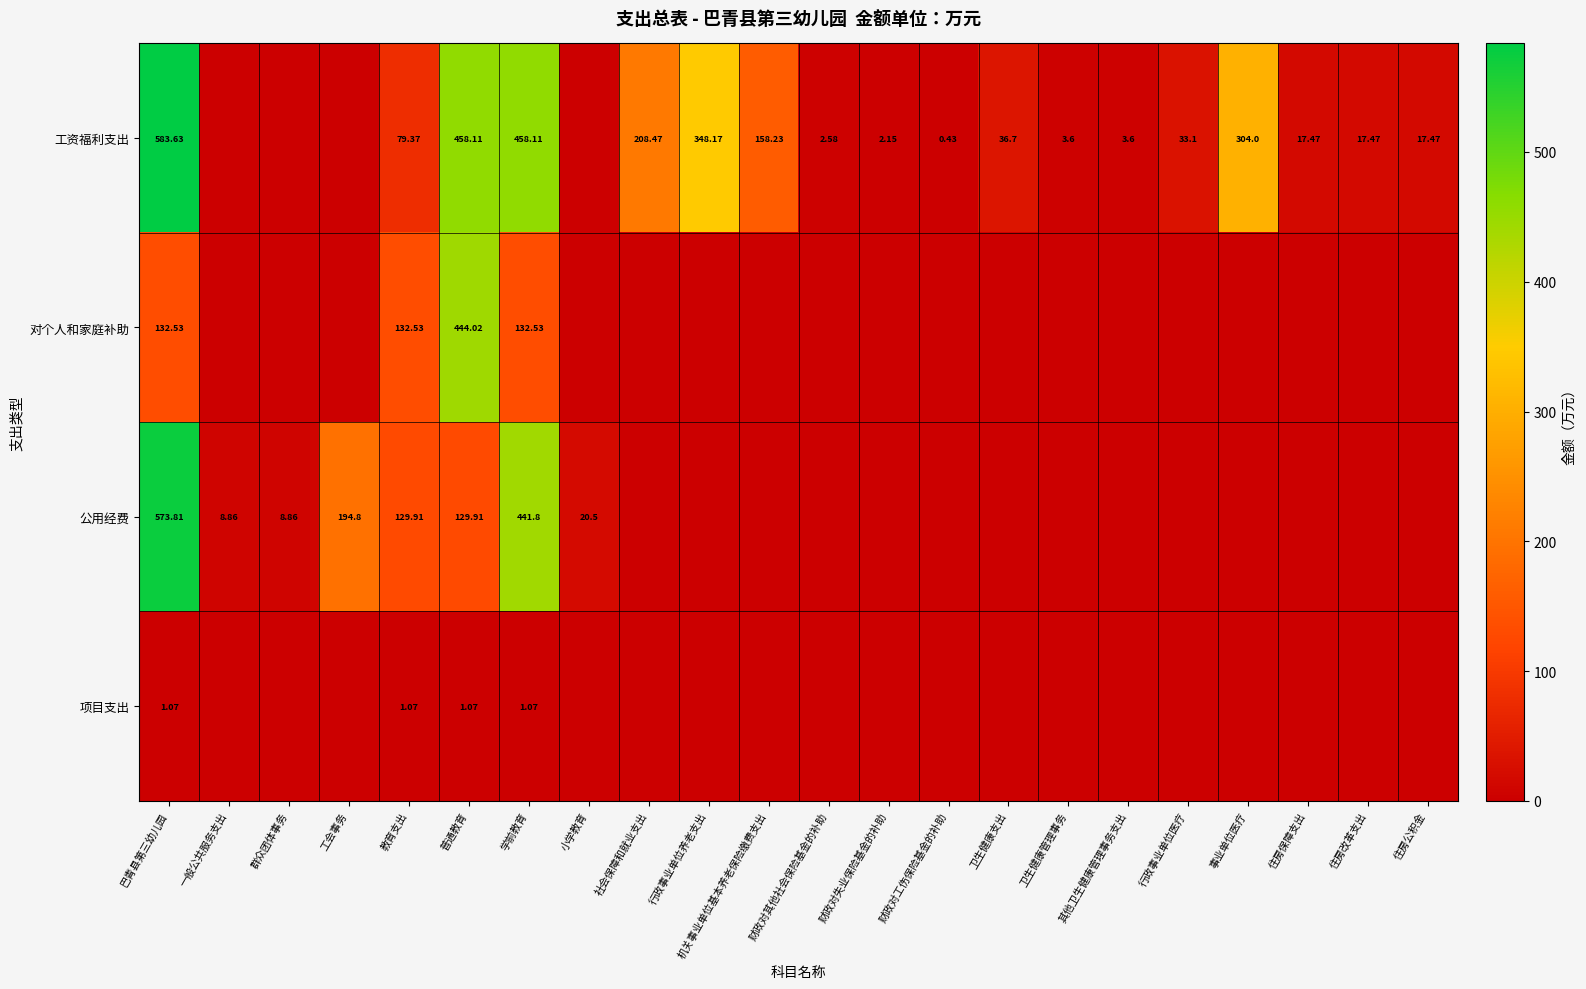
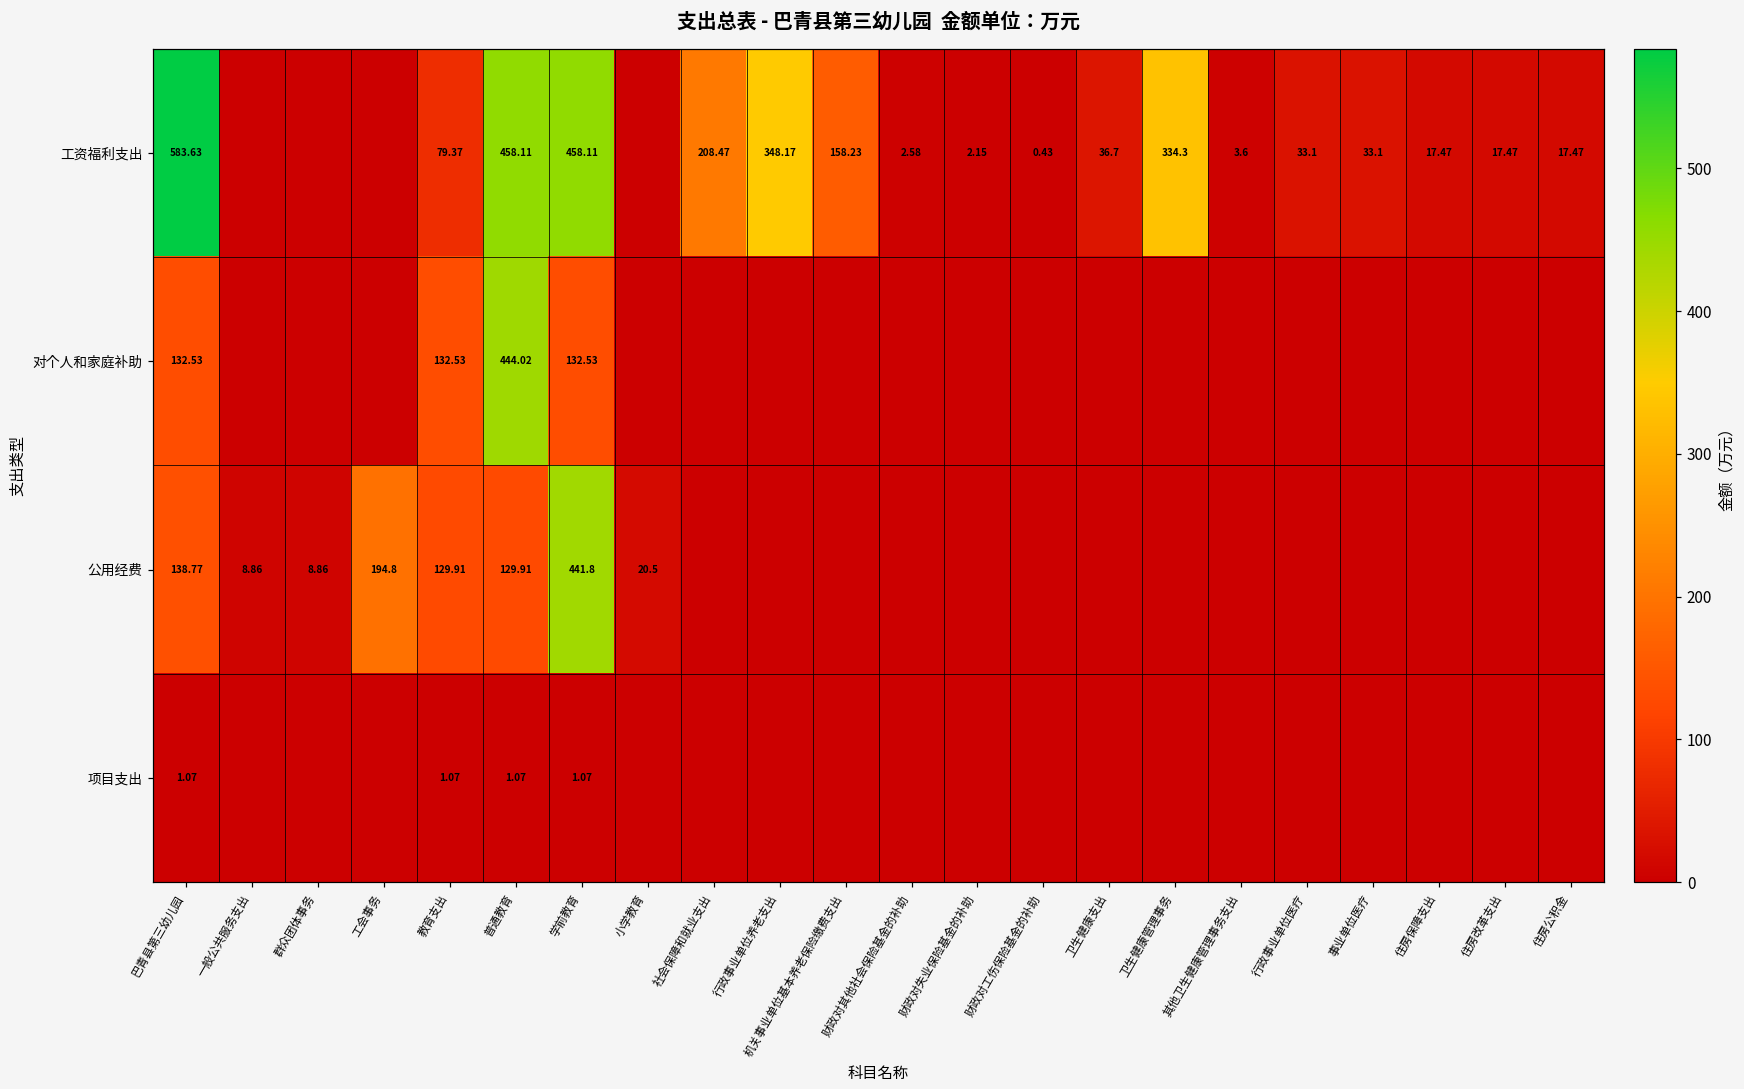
工资福利支出, 卫生健康管理事务: 3.6 -> 334.3
工资福利支出, 事业单位医疗: 304.0 -> 33.1
公用经费, 巴青县第三幼儿园: 573.81 -> 138.77
